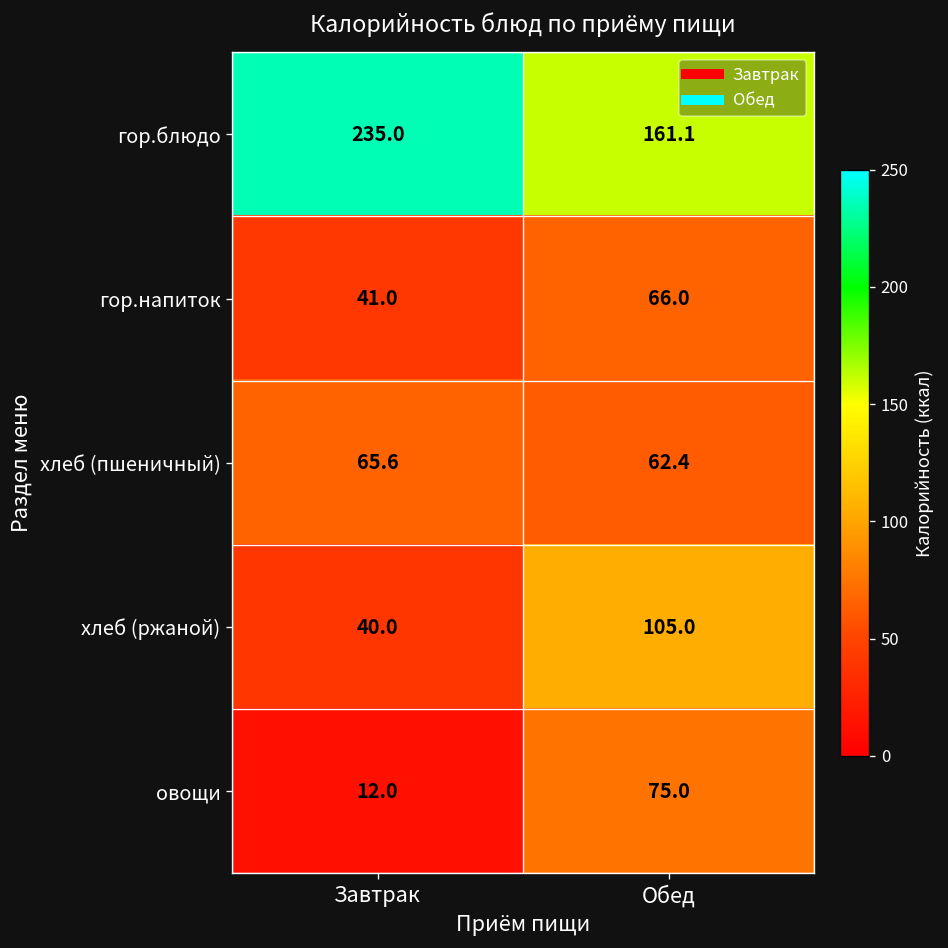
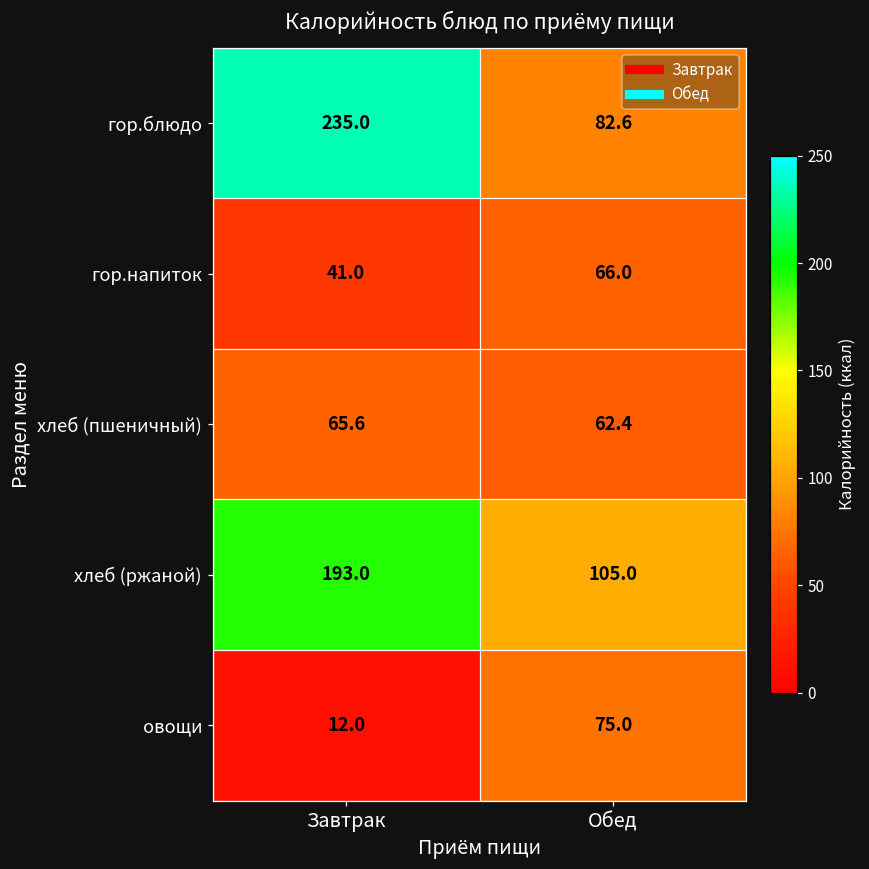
гор.блюдо, Обед: 161.1 -> 82.6
хлеб (ржаной), Завтрак: 40.0 -> 193.0
